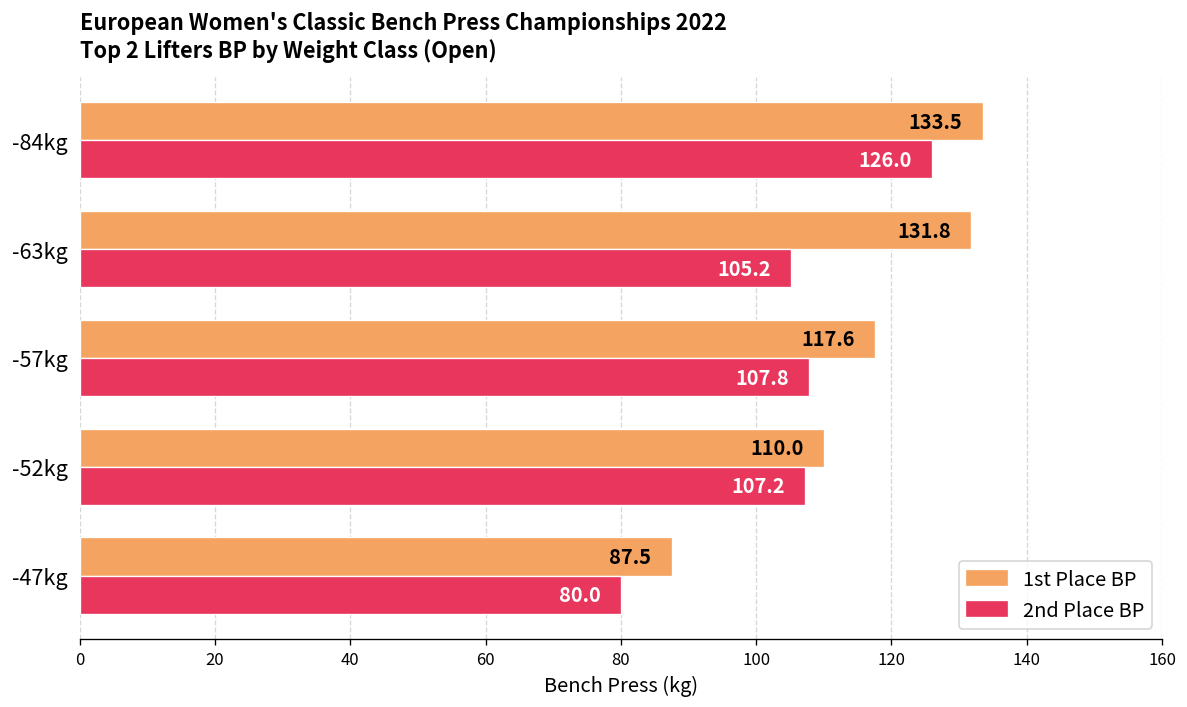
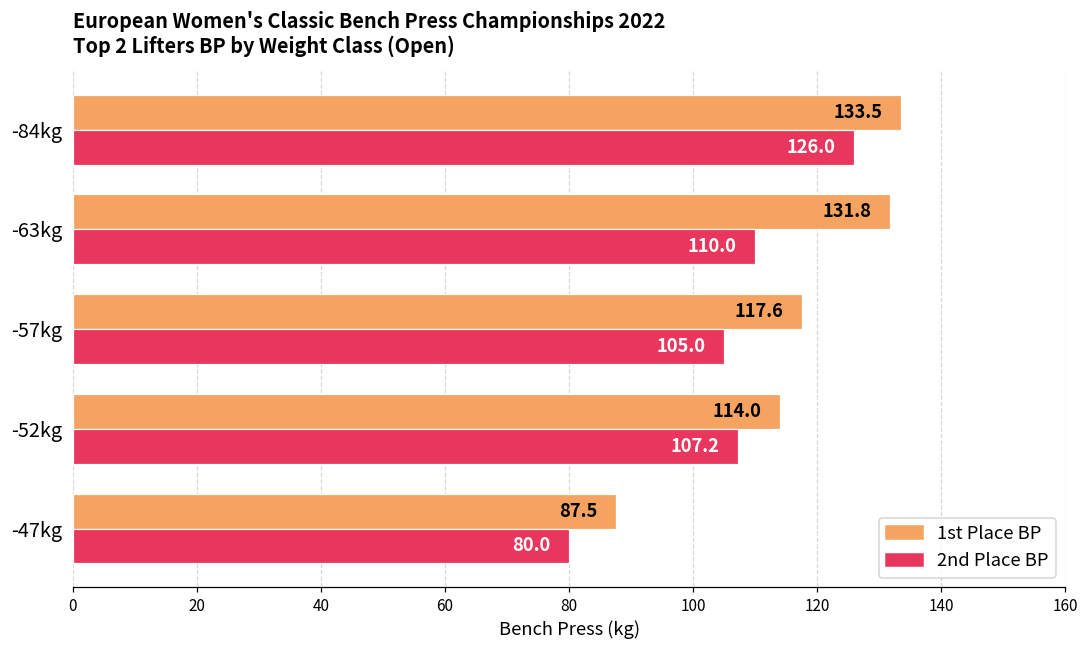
2nd Place BP, -63kg: 105.2 -> 110.0
2nd Place BP, -57kg: 107.8 -> 105.0
1st Place BP, -52kg: 110.0 -> 114.0
